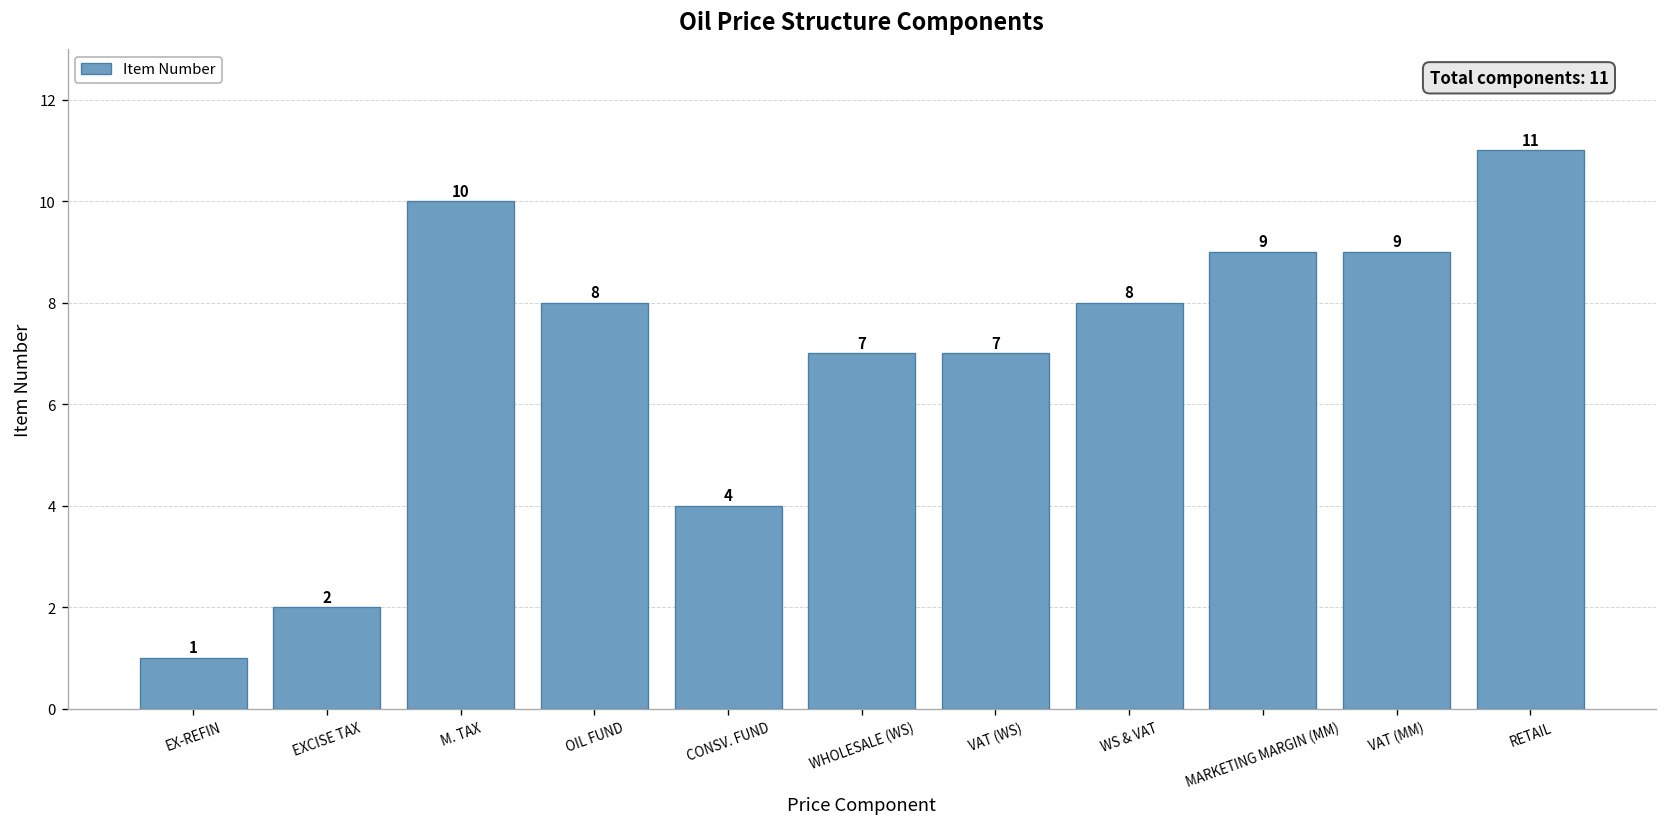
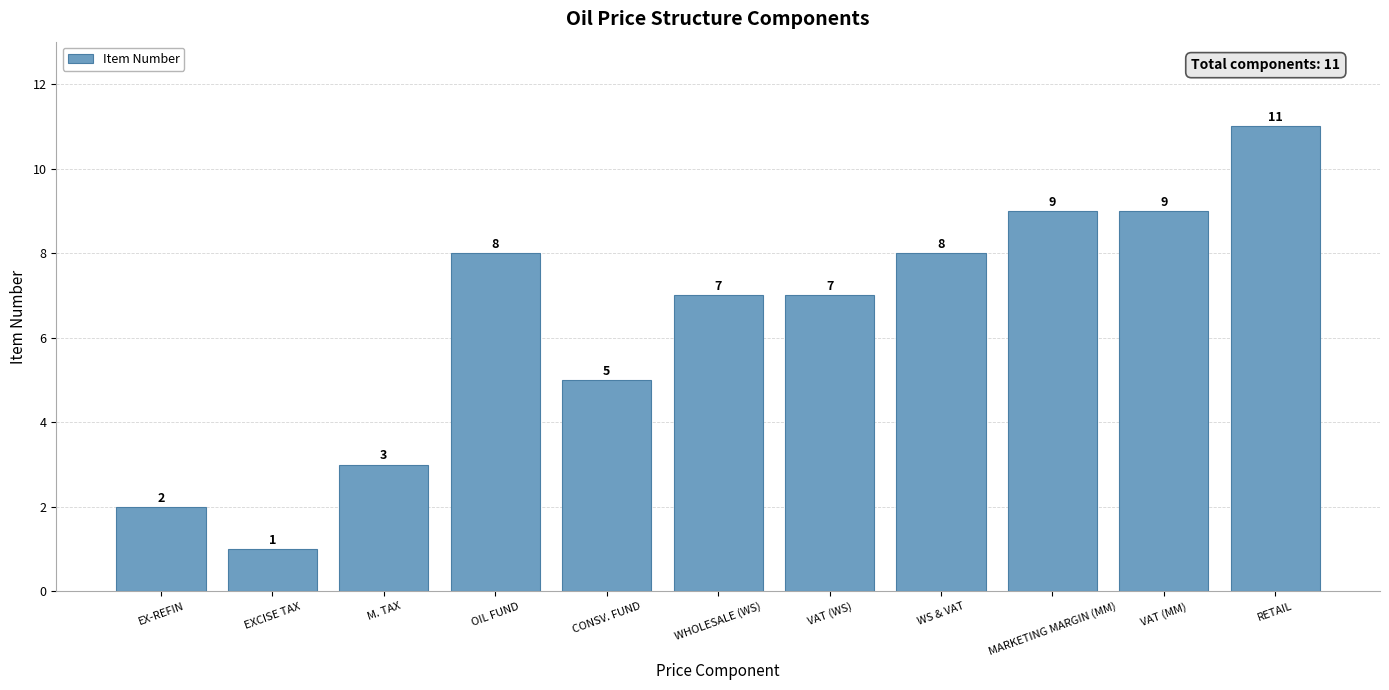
EX-REFIN: 1 -> 2
EXCISE TAX: 2 -> 1
M. TAX: 10 -> 3
CONSV. FUND: 4 -> 5
